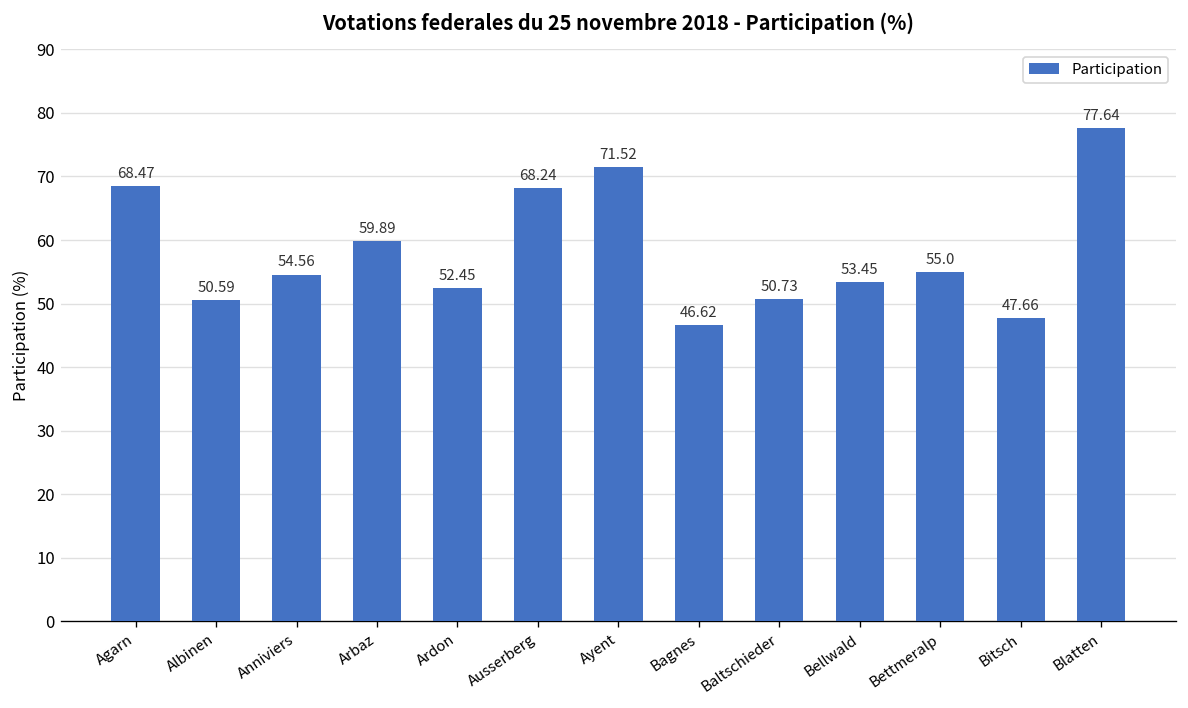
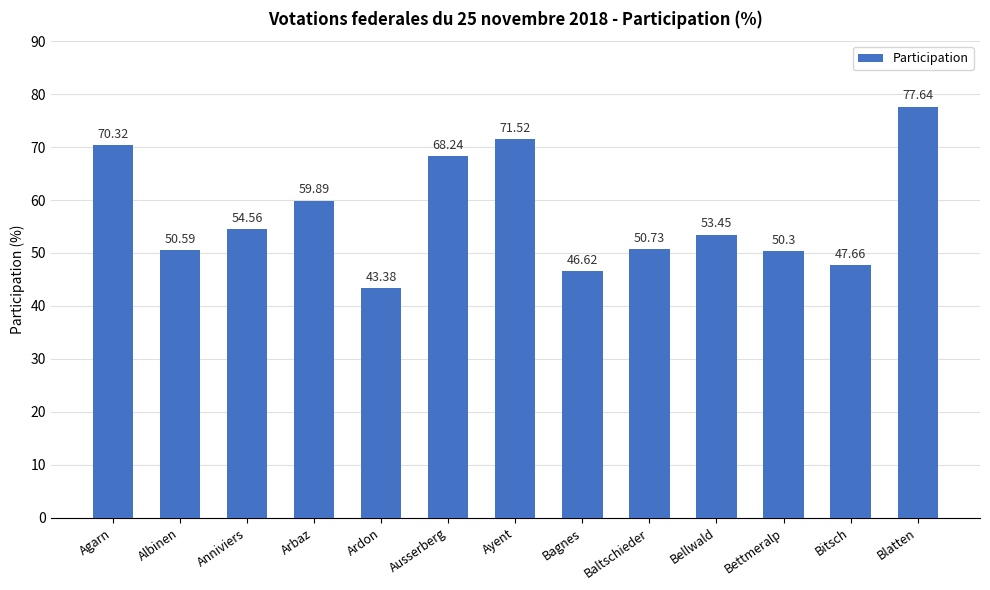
Agarn: 68.47 -> 70.32
Ardon: 52.45 -> 43.38
Bettmeralp: 55.0 -> 50.3
